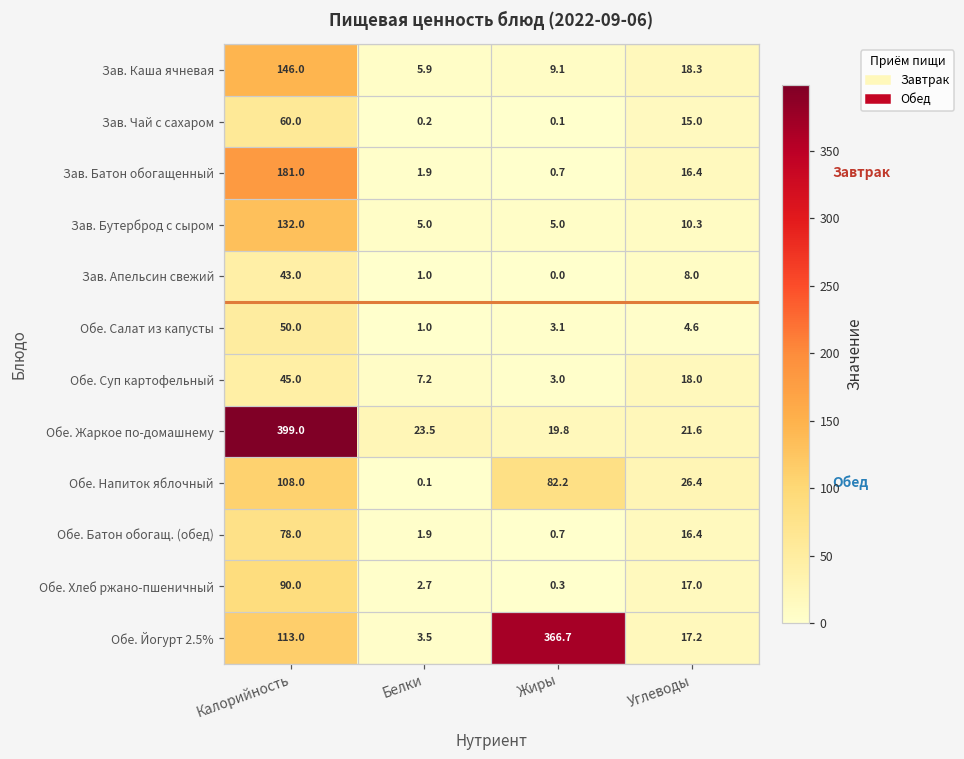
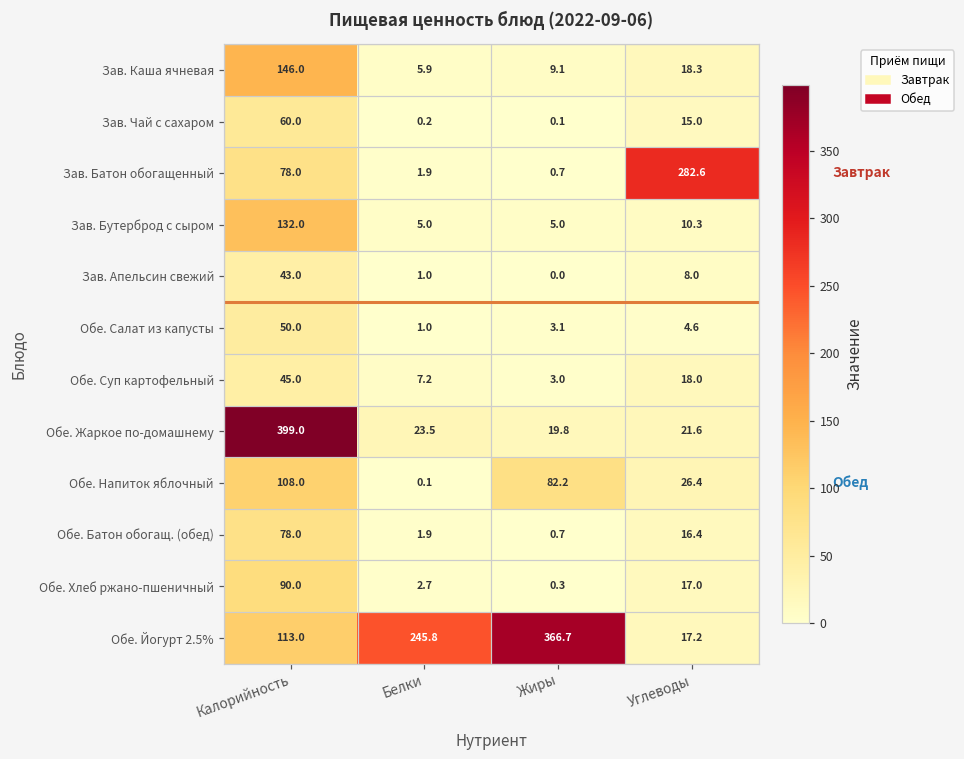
Зав. Батон обогащенный, Калорийность: 181.0 -> 78.0
Зав. Батон обогащенный, Углеводы: 16.4 -> 282.6
Обе. Йогурт 2.5%, Белки: 3.5 -> 245.8
